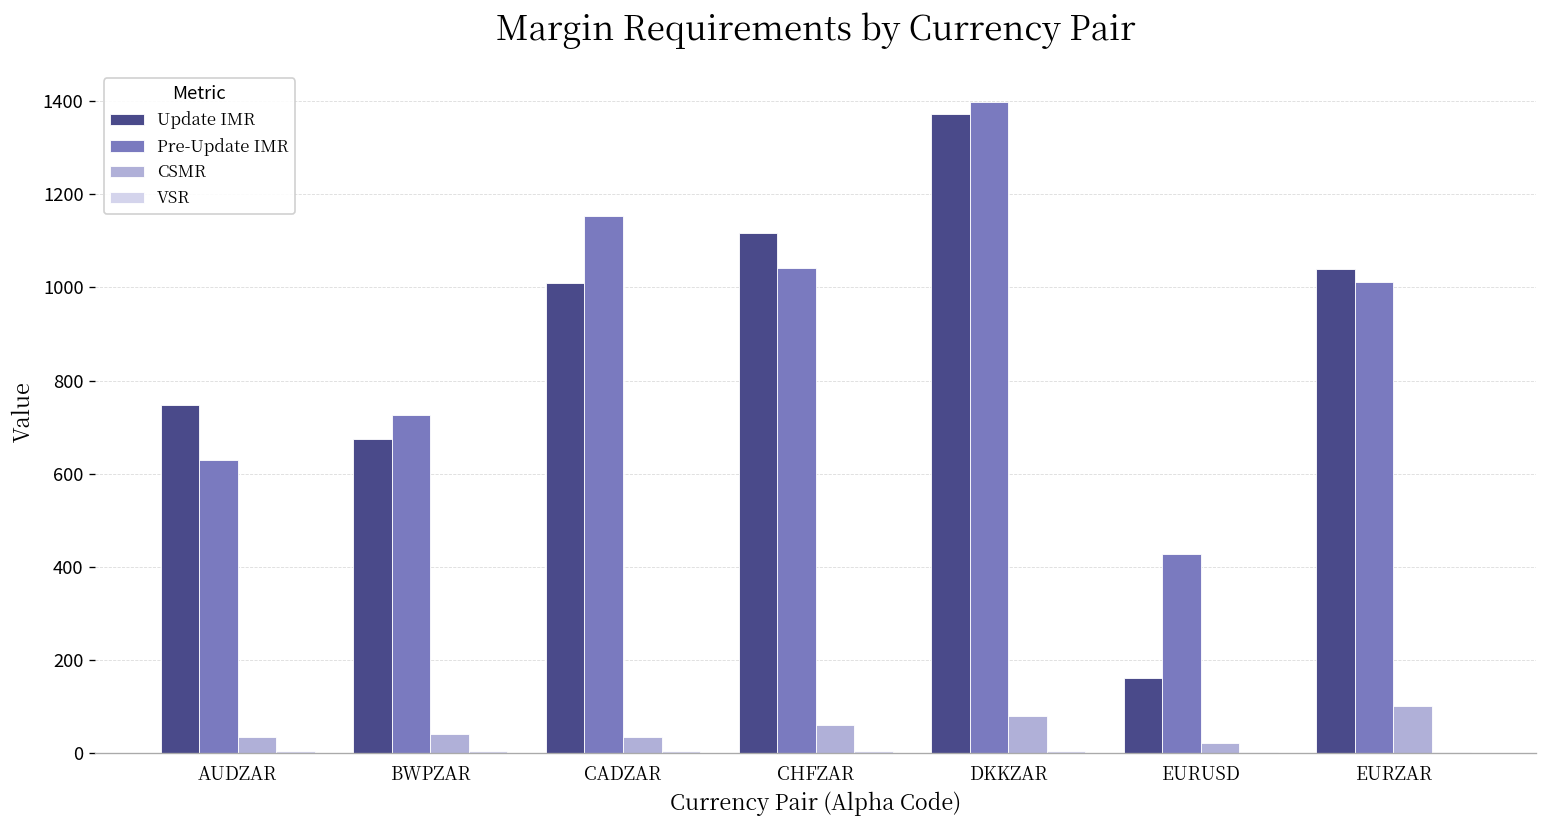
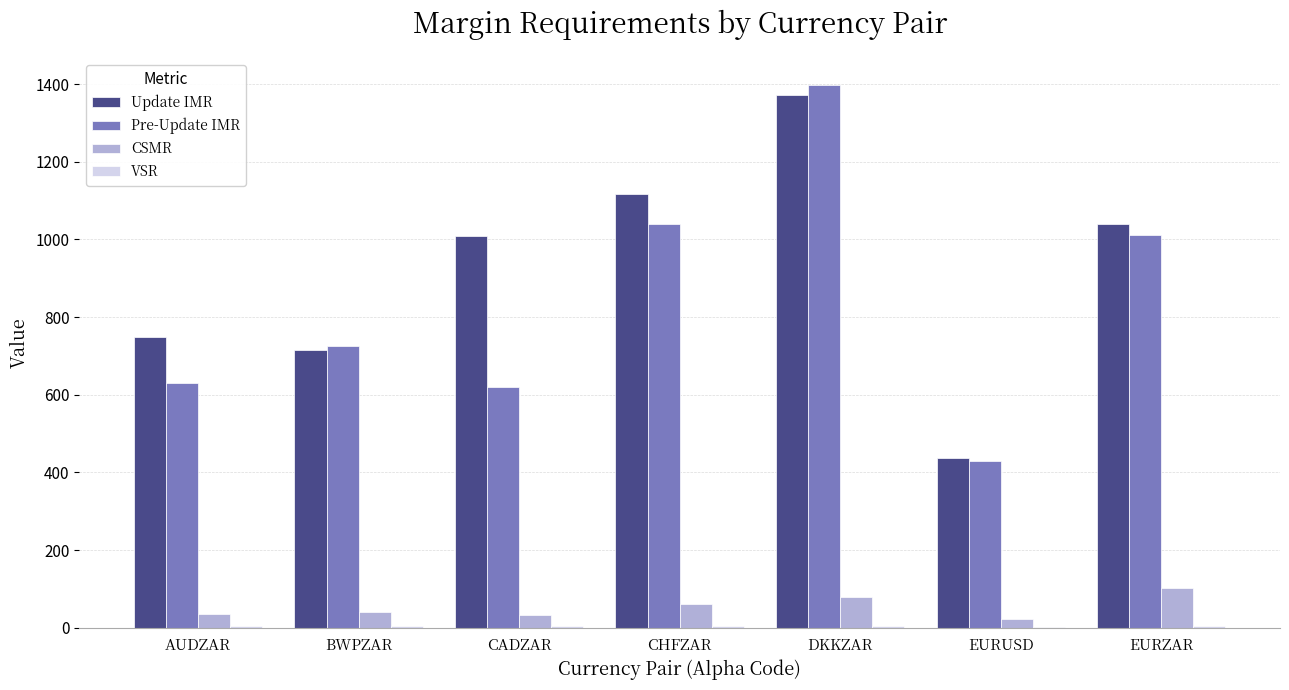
Update IMR, BWPZAR: 670 -> 710
Pre-Update IMR, CADZAR: 1150 -> 620
Update IMR, EURUSD: 160 -> 440
